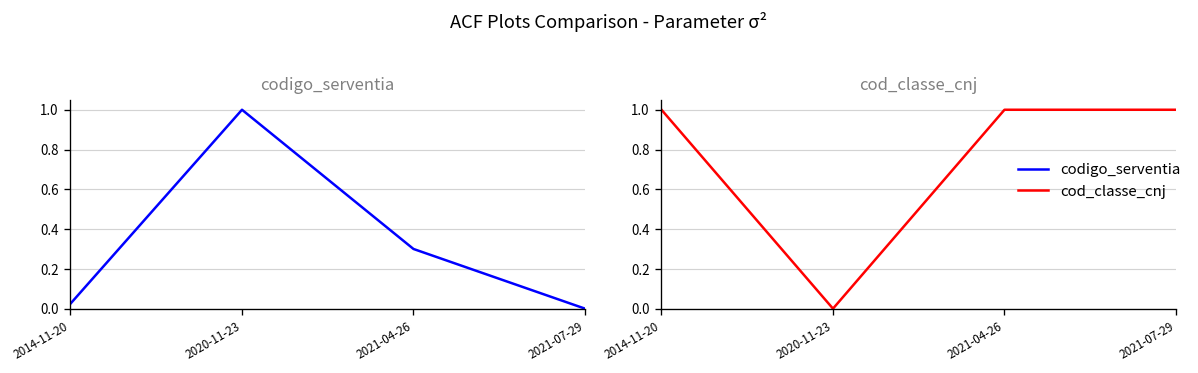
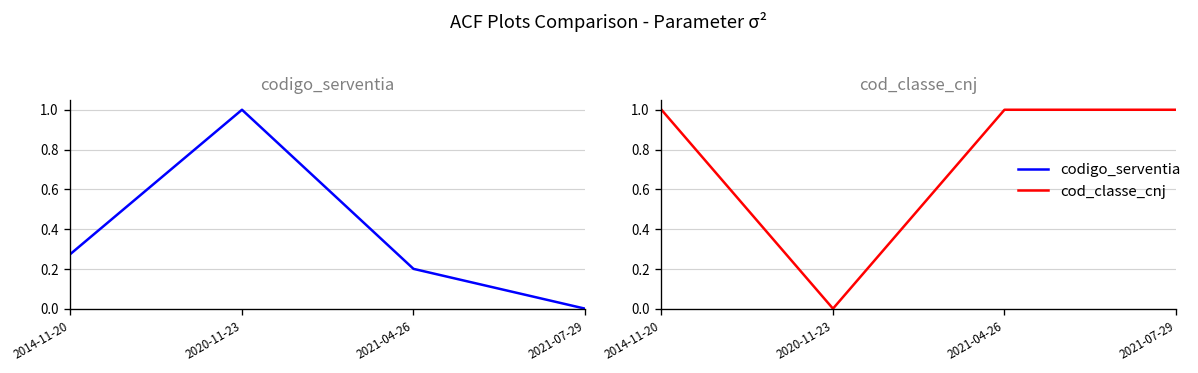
codigo_serventia, 2014-11-20: 0.03 -> 0.28
codigo_serventia, 2021-04-26: 0.30 -> 0.20
